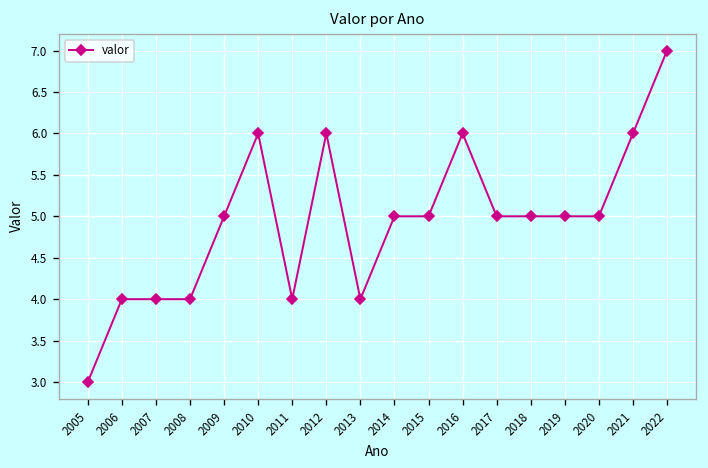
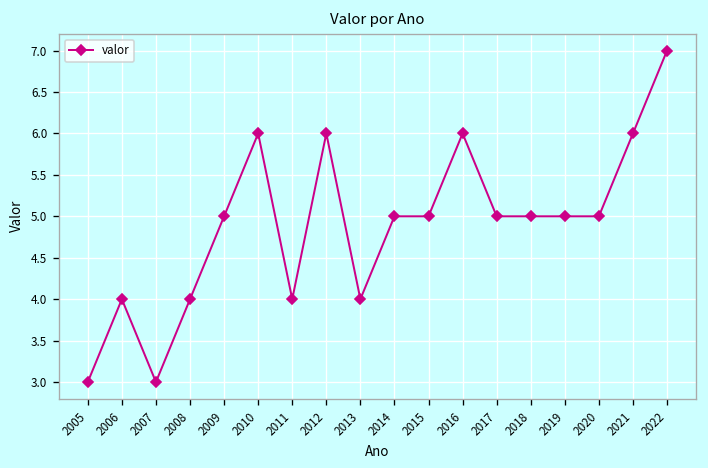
2007: 4 -> 3
